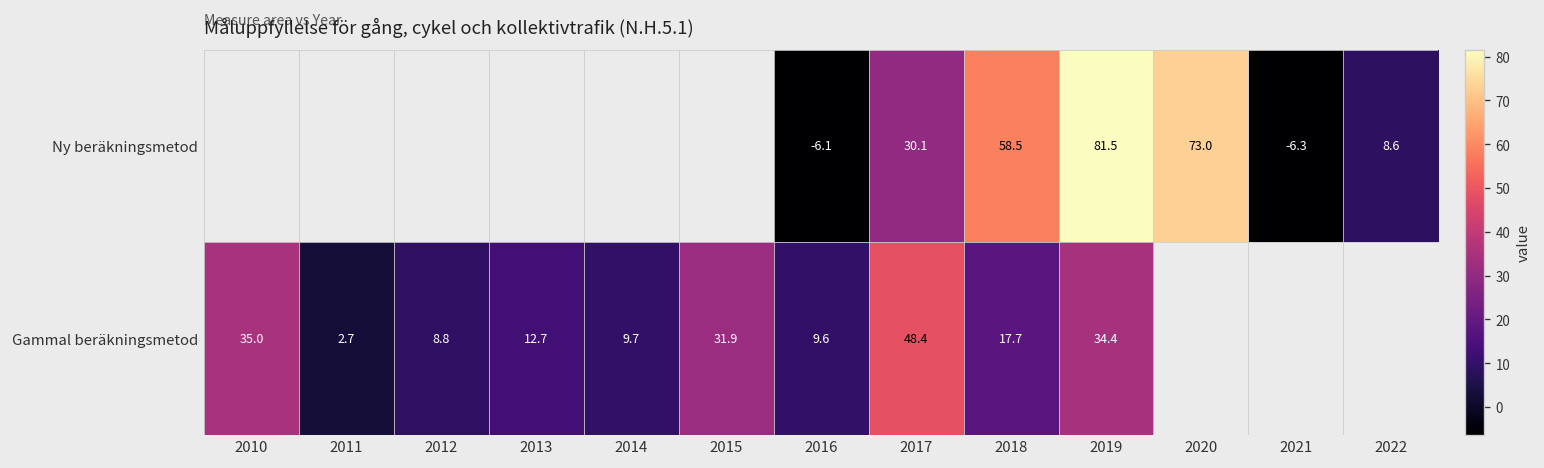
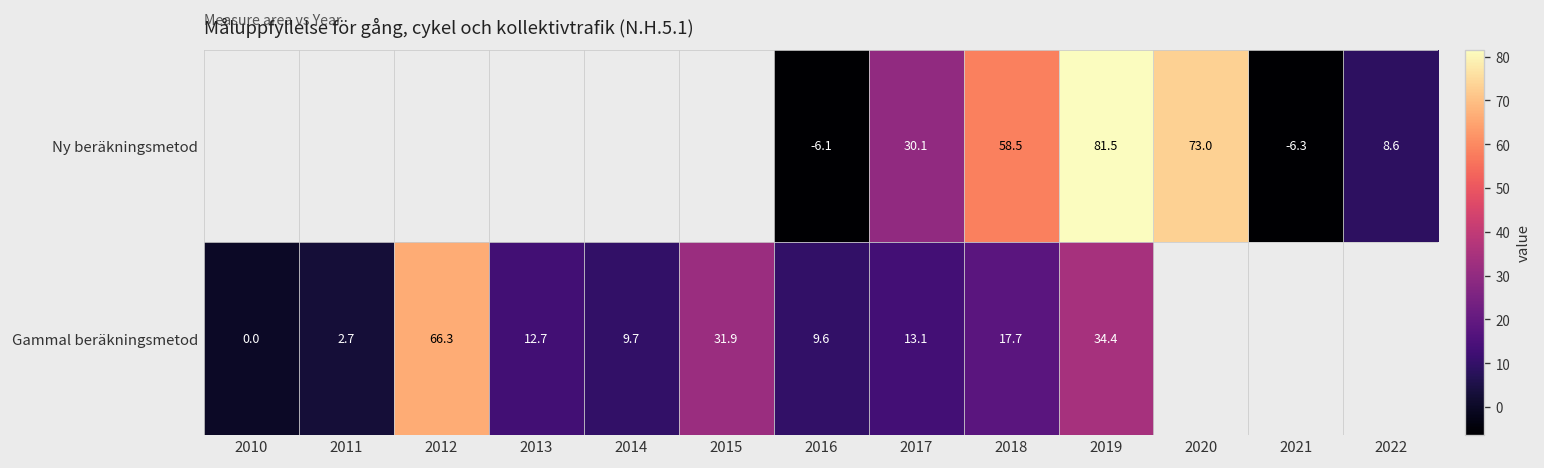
Gammal beräkningsmetod, 2010: 35.0 -> 0.0
Gammal beräkningsmetod, 2012: 8.8 -> 66.3
Gammal beräkningsmetod, 2017: 48.4 -> 13.1
